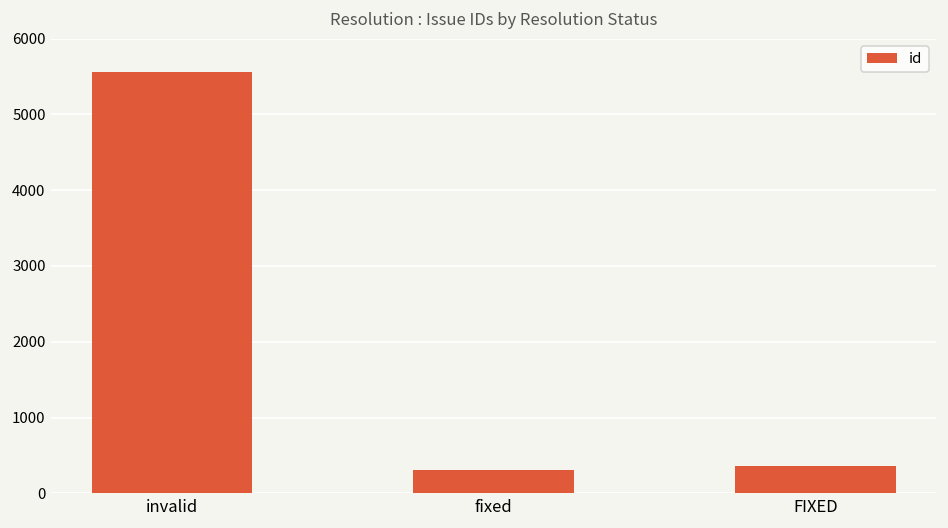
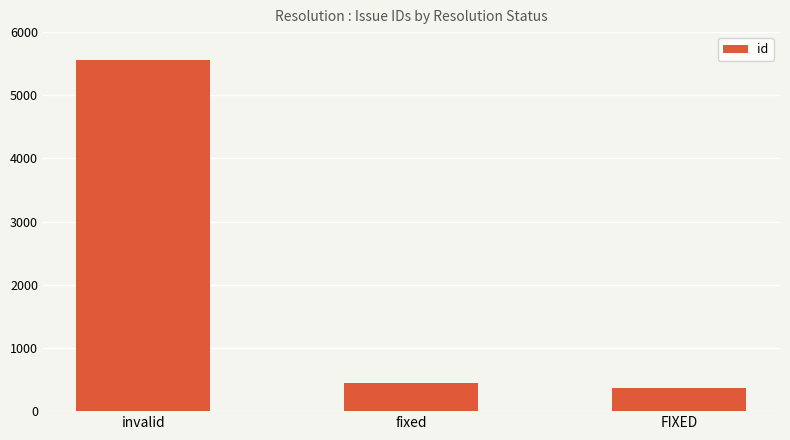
fixed: 300 -> 400
